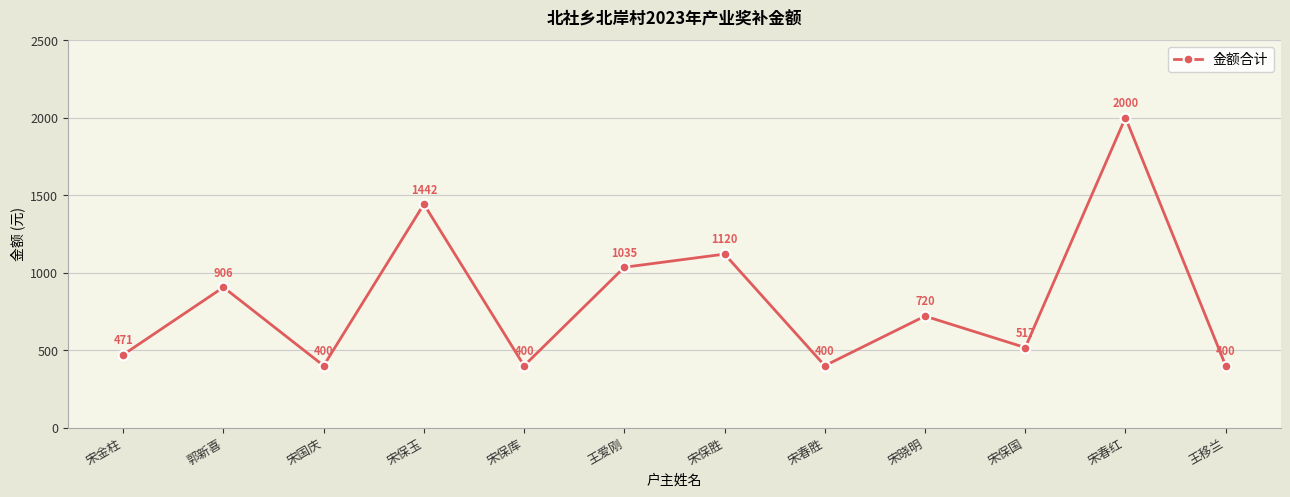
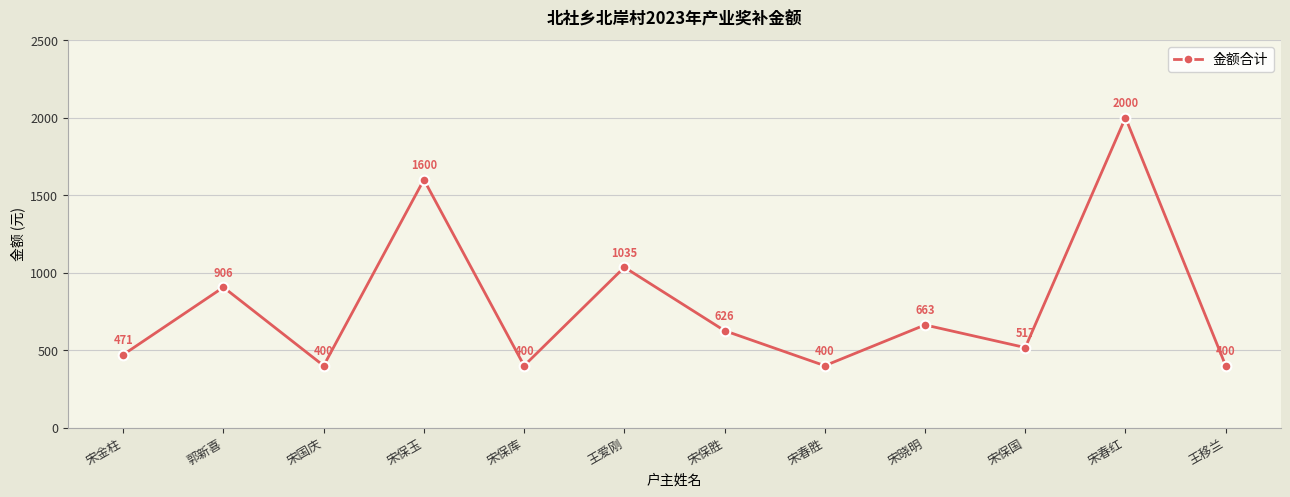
宋保玉: 1442 -> 1600
宋保胜: 1120 -> 626
宋晓明: 720 -> 663
